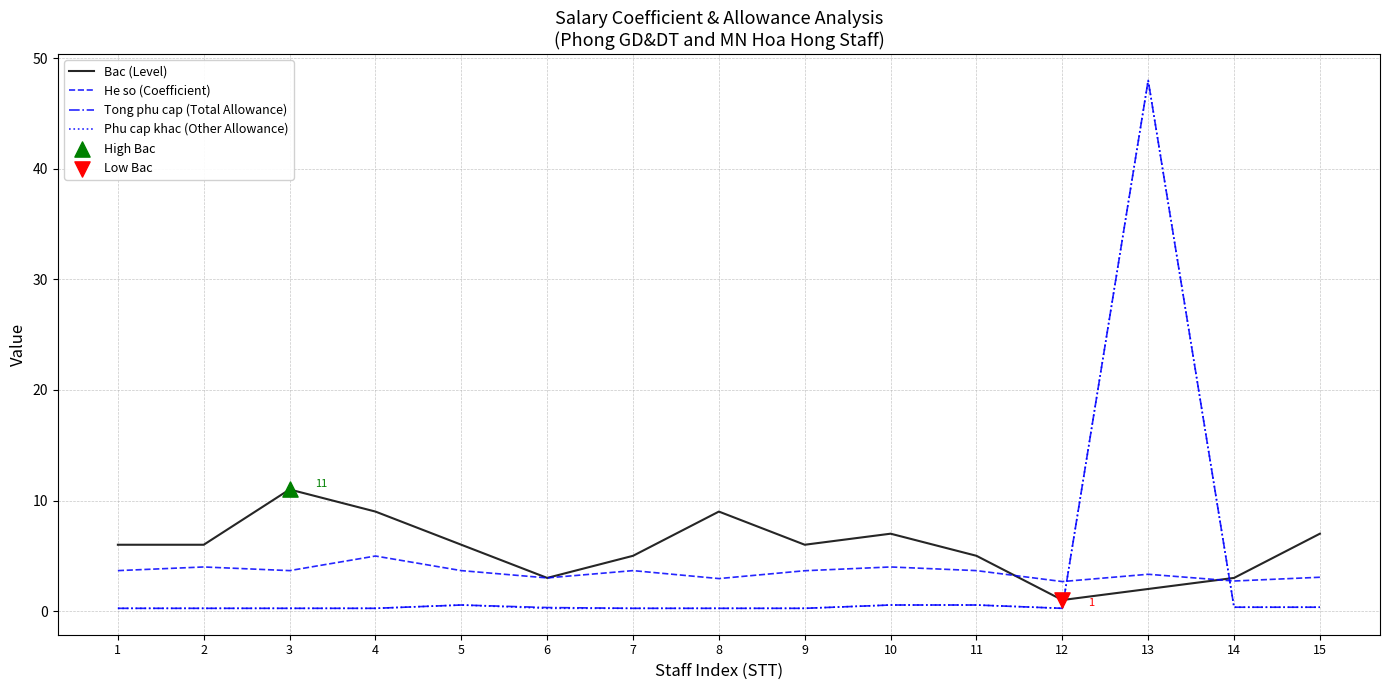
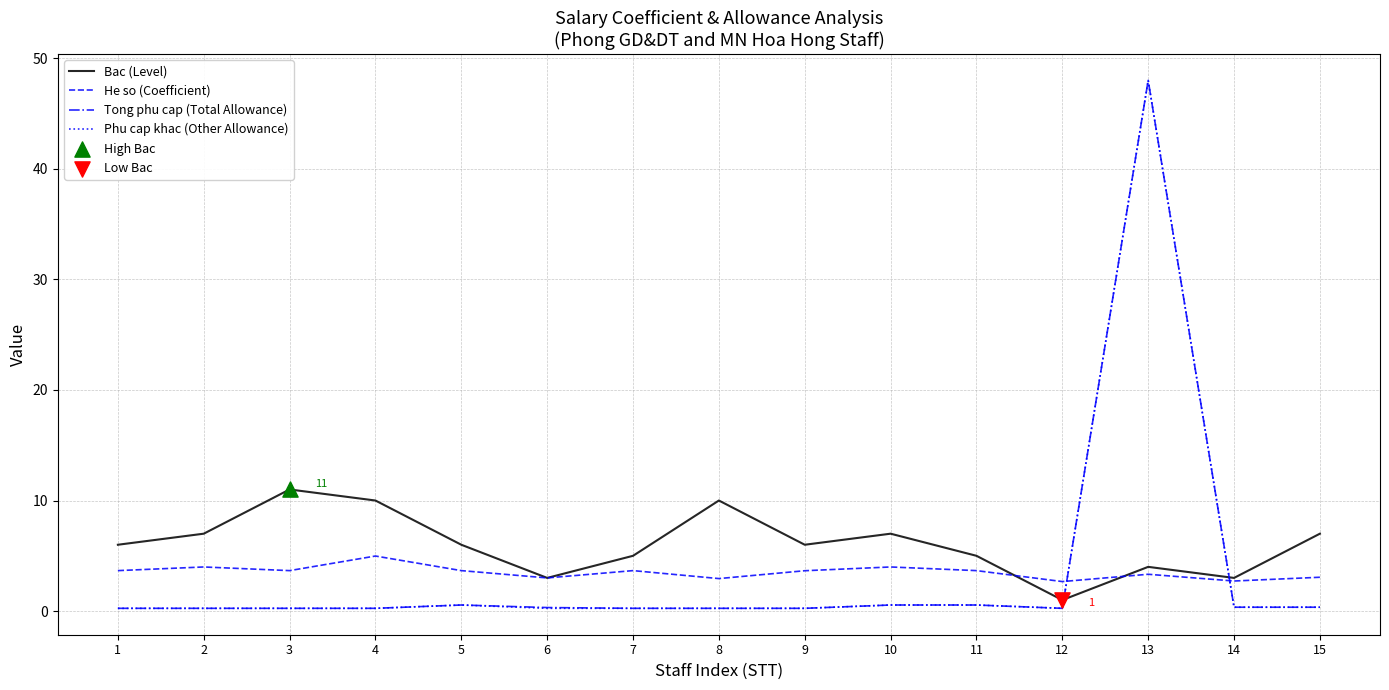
Bac (Level), 2: 6 -> 7
Bac (Level), 4: 9 -> 10
Bac (Level), 8: 9 -> 10
Bac (Level), 13: 2 -> 4
